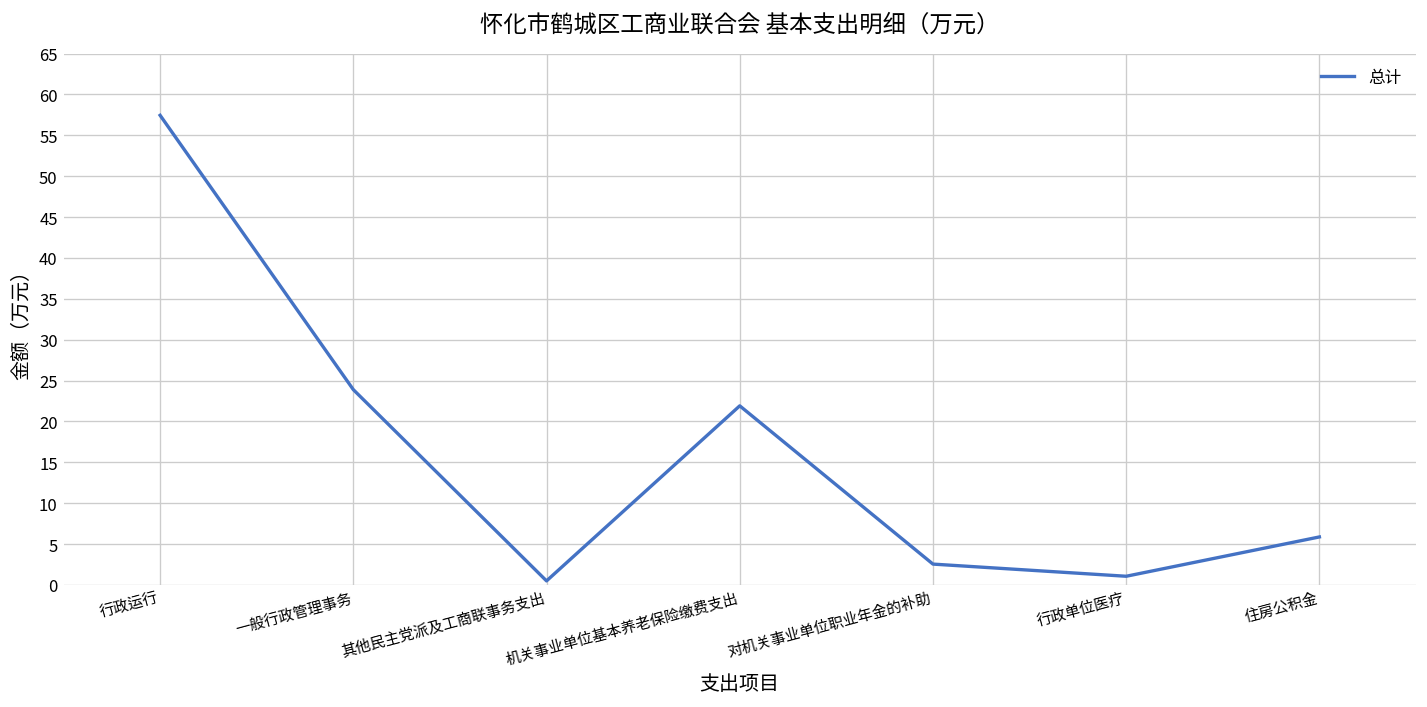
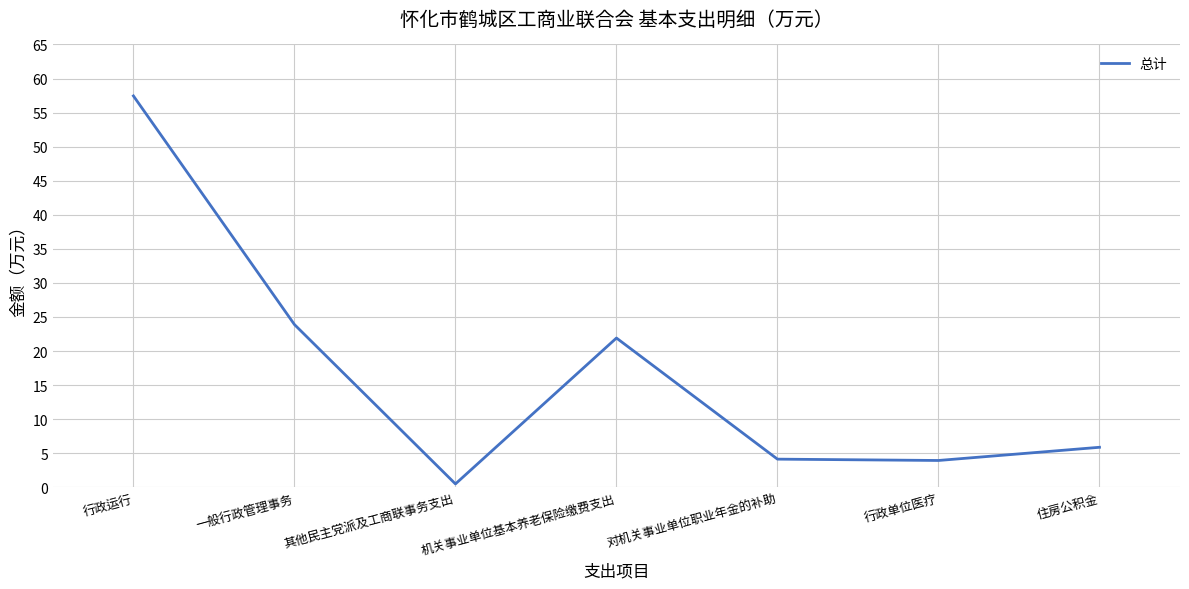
对机关事业单位职业年金的补助: 3 -> 4
行政单位医疗: 1 -> 4
